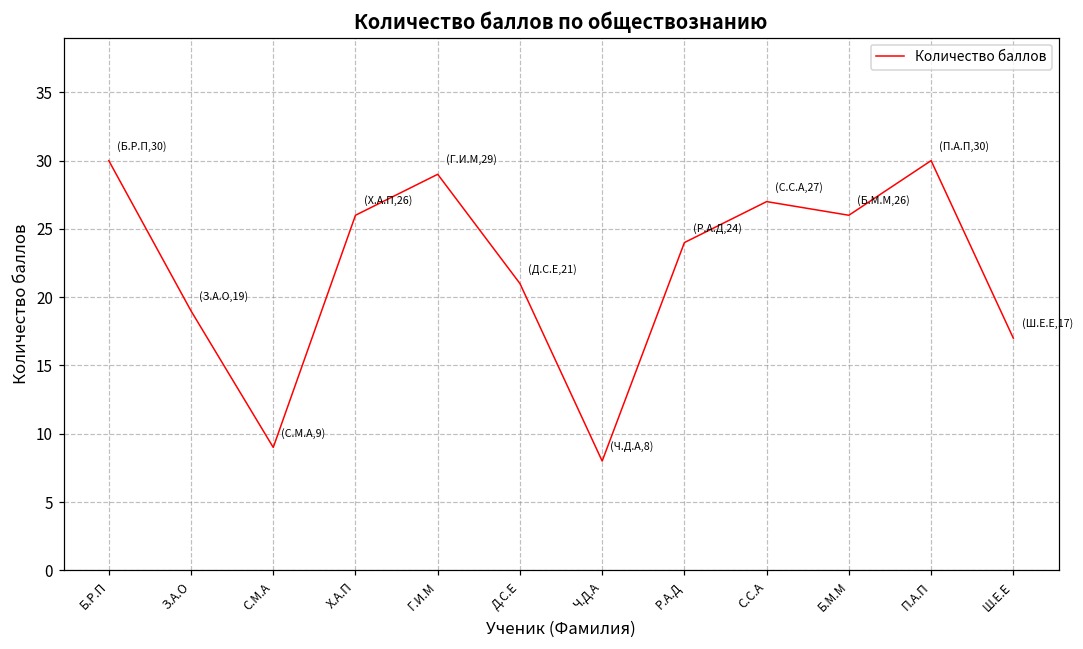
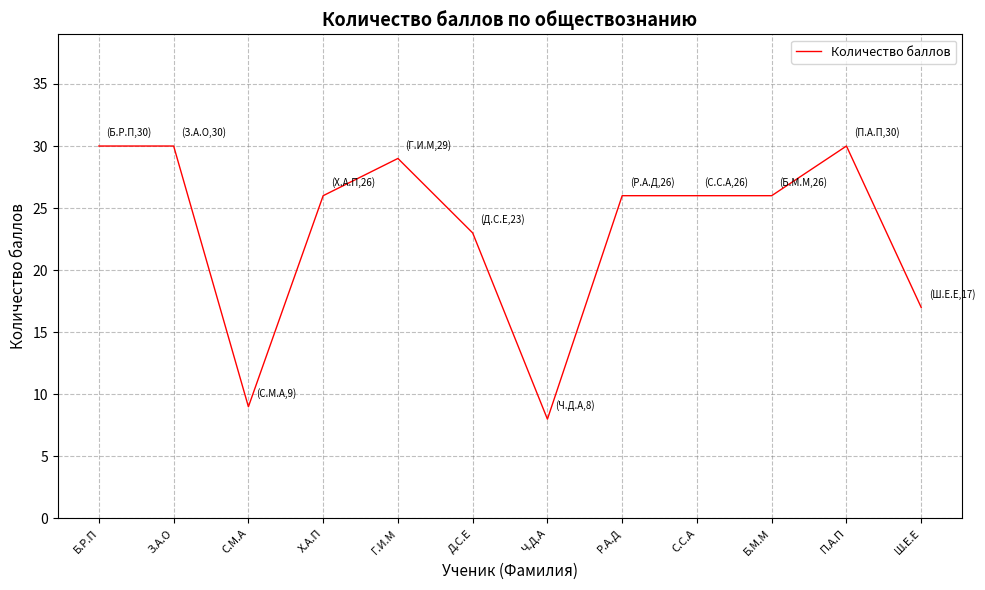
З.А.О: 19 -> 30
Д.С.Е: 21 -> 23
Р.А.Д: 24 -> 26
С.С.А: 27 -> 26
